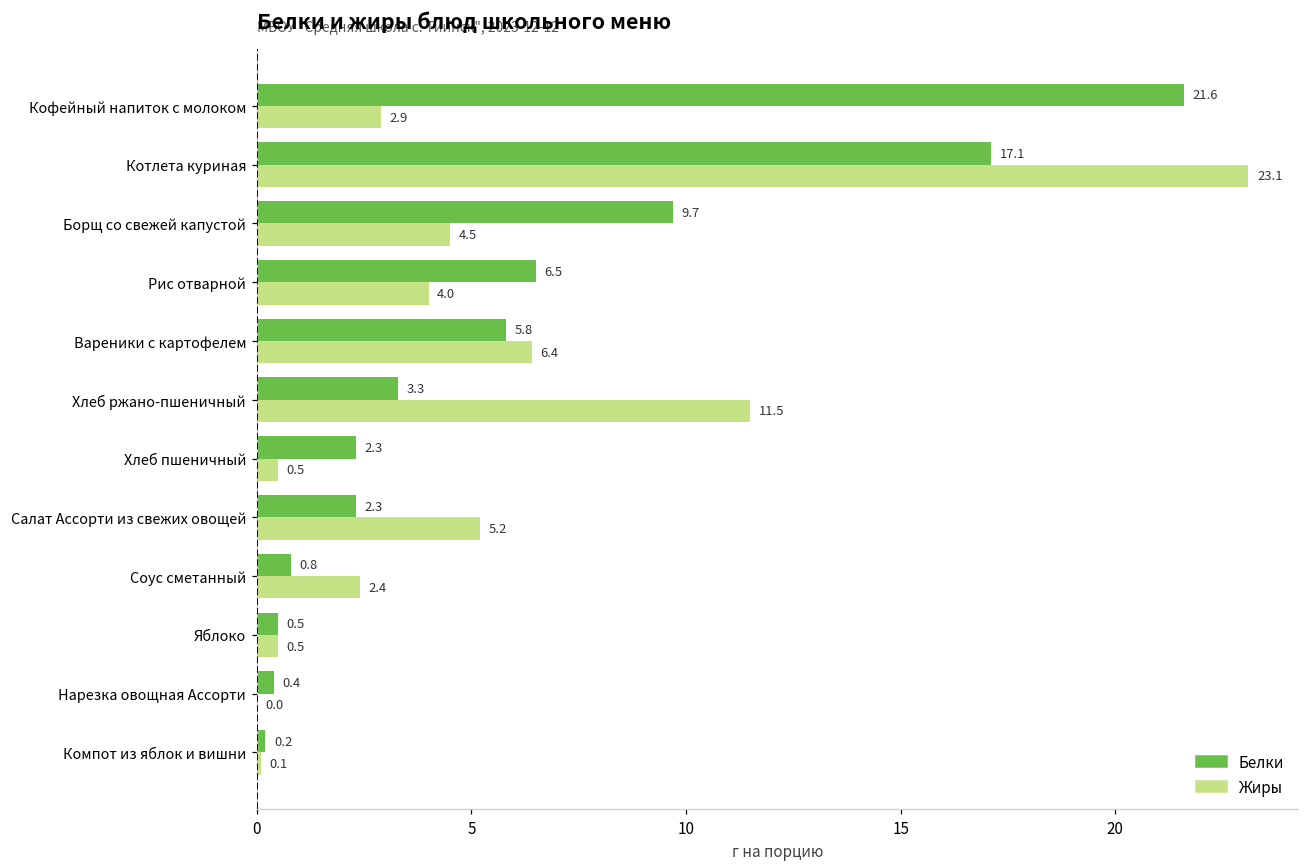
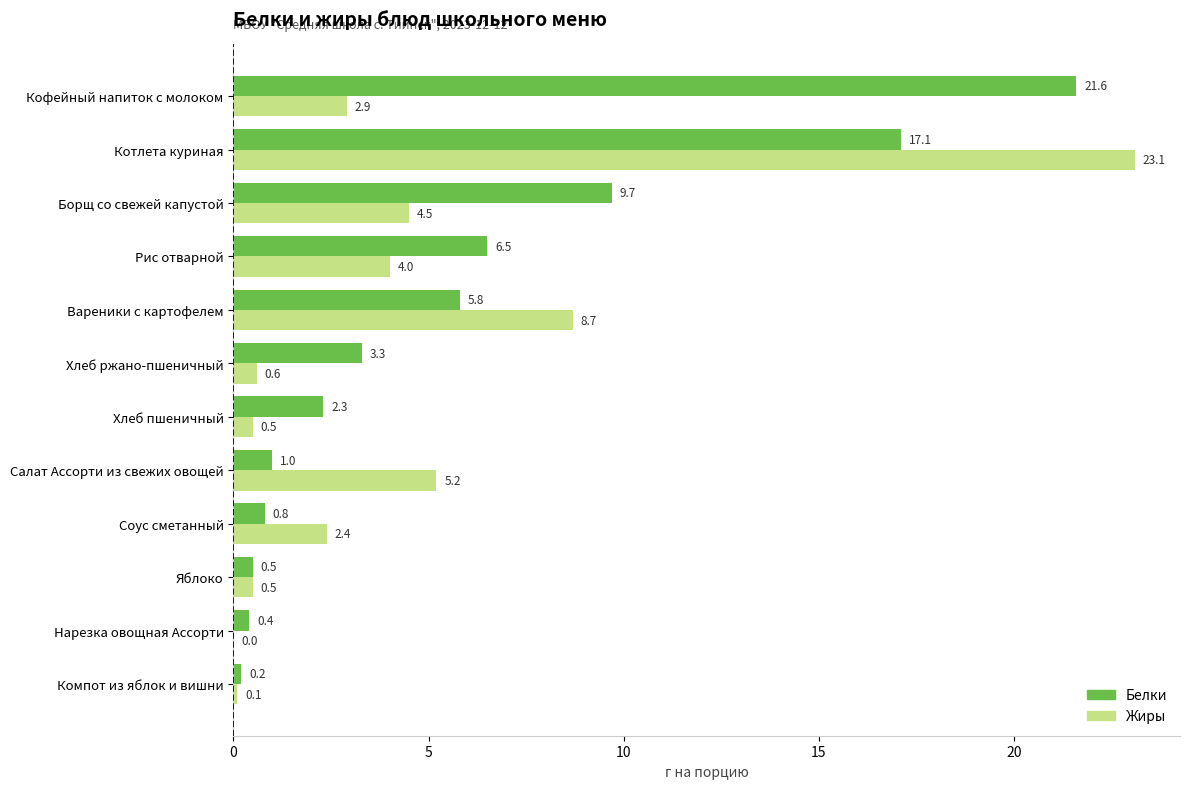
Жиры, Вареники с картофелем: 6.4 -> 8.7
Жиры, Хлеб ржано-пшеничный: 11.5 -> 0.6
Белки, Салат Ассорти из свежих овощей: 2.3 -> 1.0
